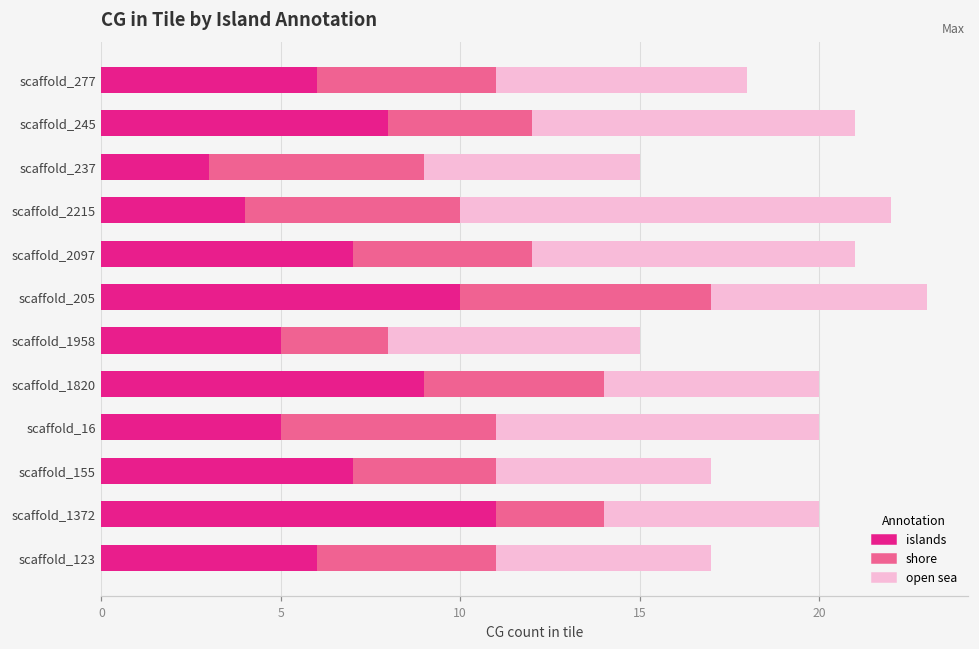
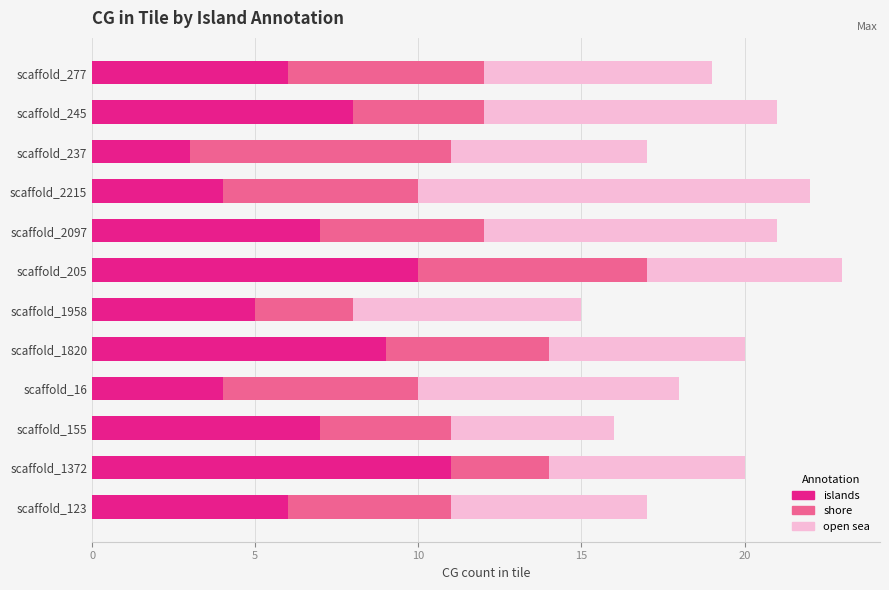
shore, scaffold_277: 5 -> 6
shore, scaffold_237: 6 -> 8
islands, scaffold_16: 5 -> 4
open sea, scaffold_16: 9 -> 8
open sea, scaffold_155: 6 -> 5
